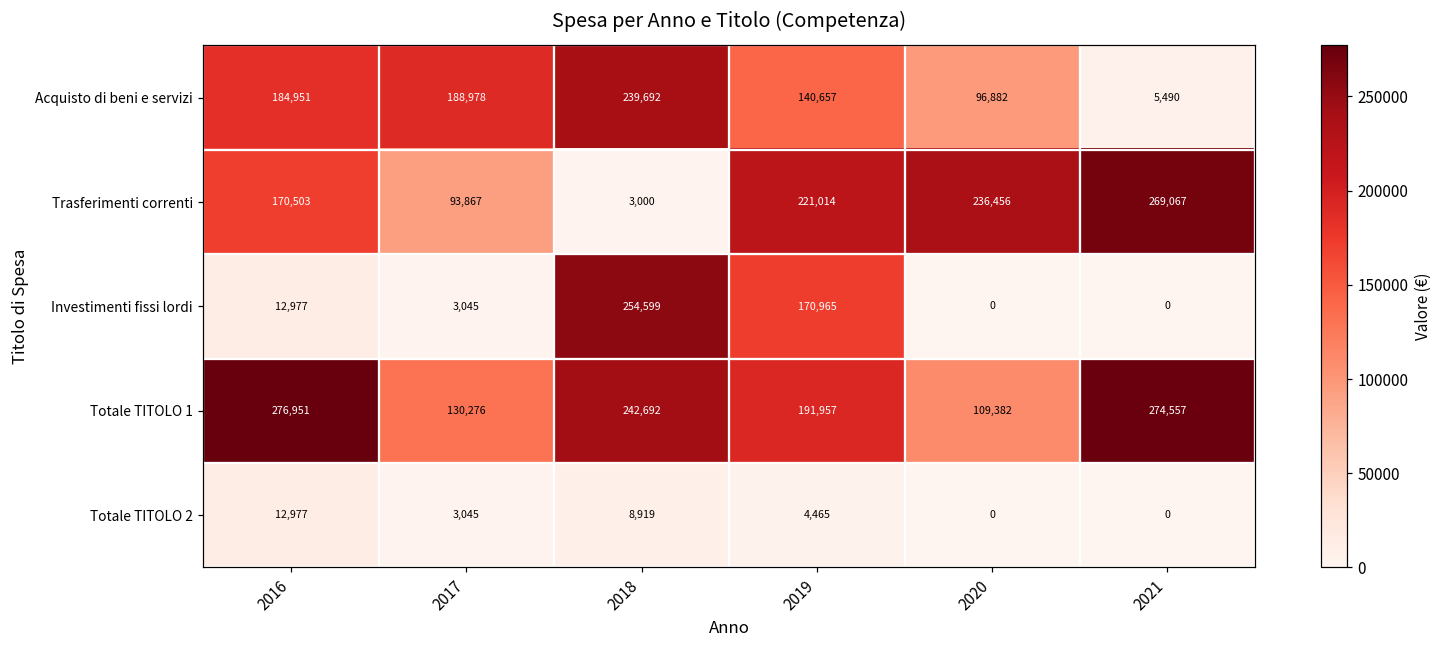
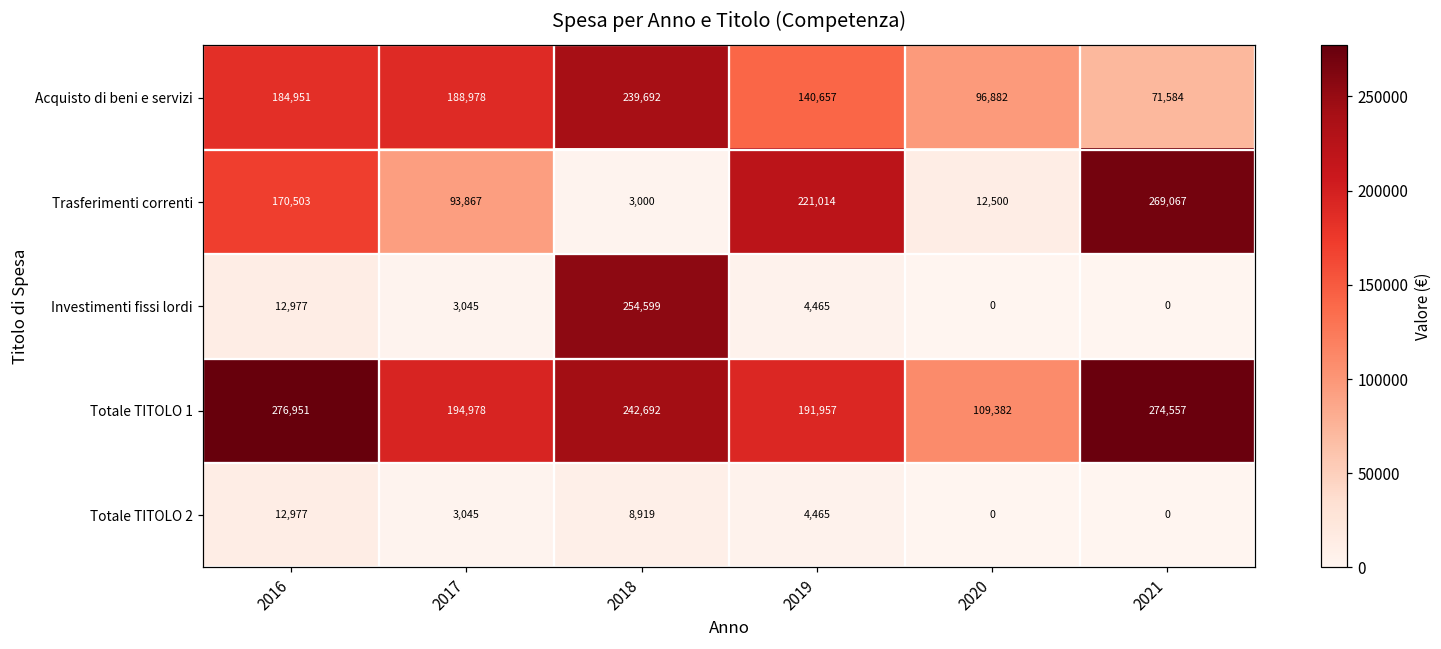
Acquisto di beni e servizi, 2021: 5,490 -> 71,584
Trasferimenti correnti, 2020: 236,456 -> 12,500
Investimenti fissi lordi, 2019: 170,965 -> 4,465
Totale TITOLO 1, 2017: 130,276 -> 194,978
